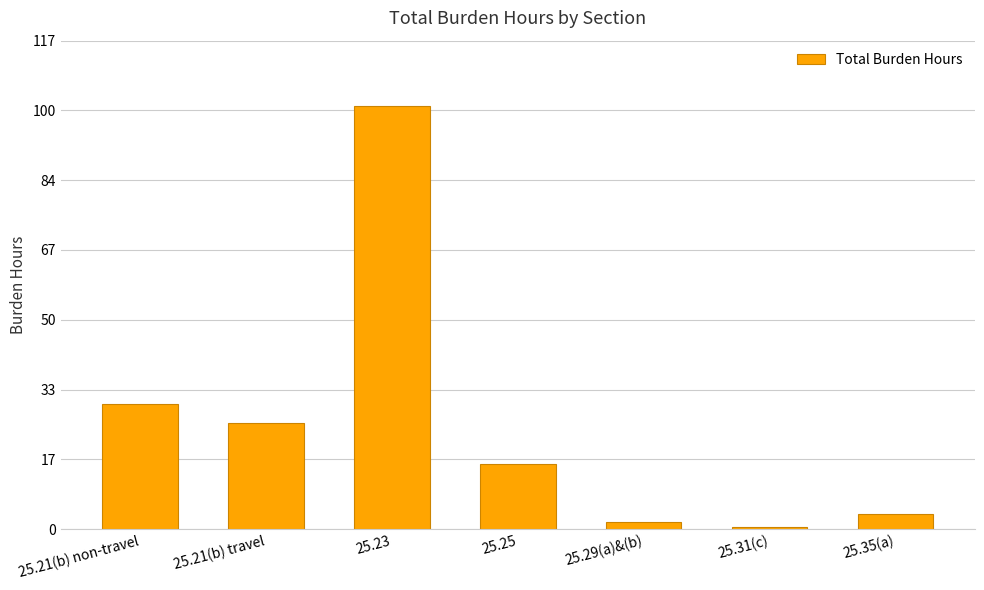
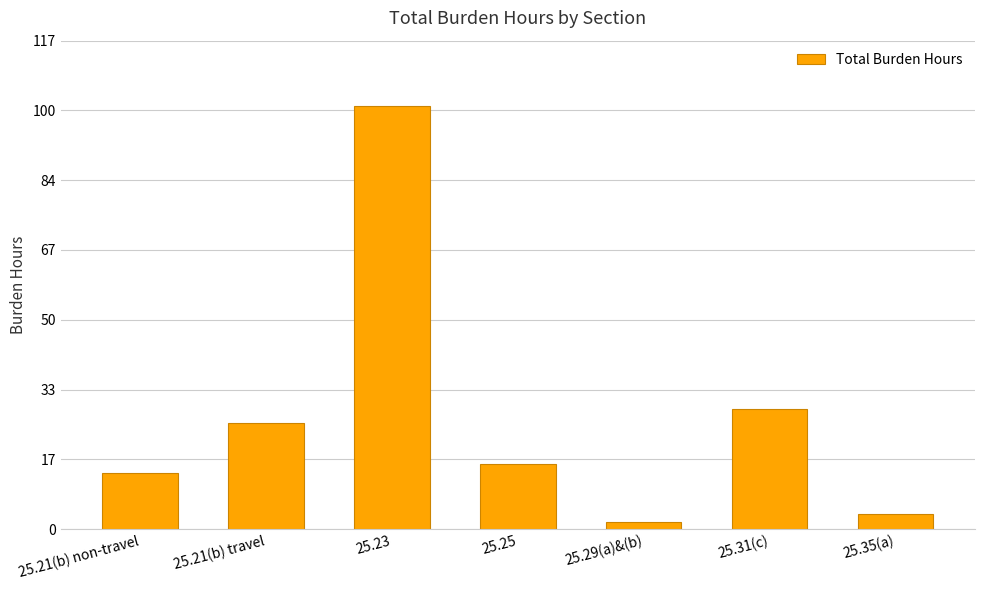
25.21(b) non-travel: 30 -> 14
25.31(c): 1 -> 29
